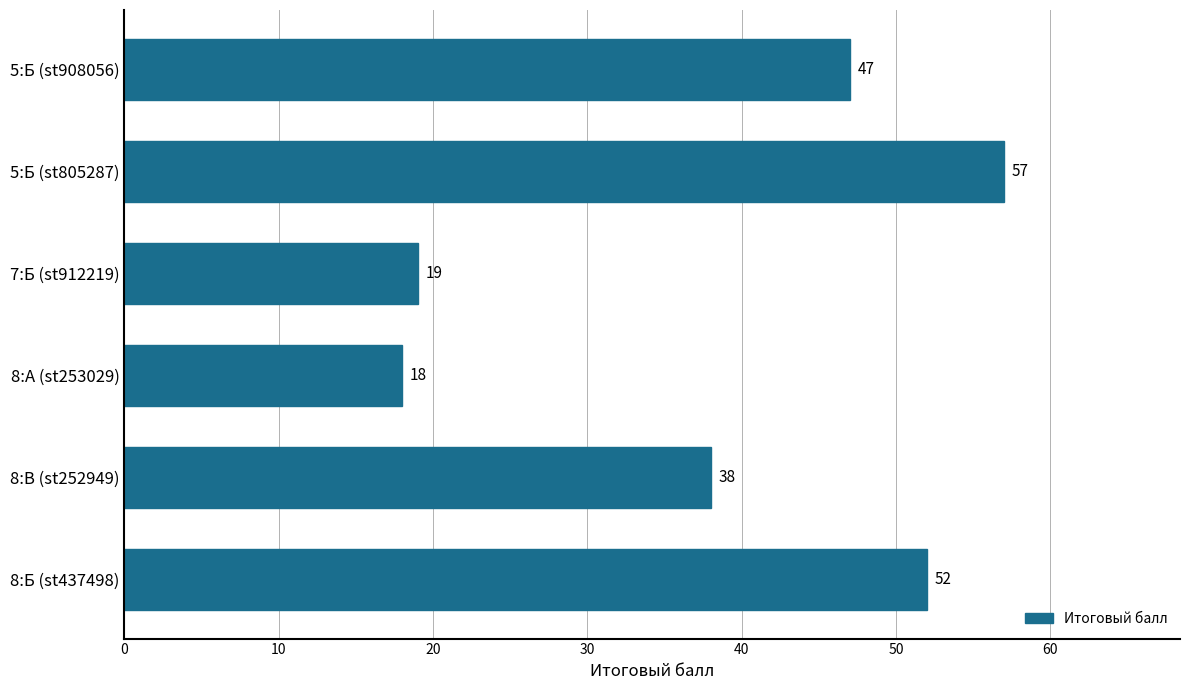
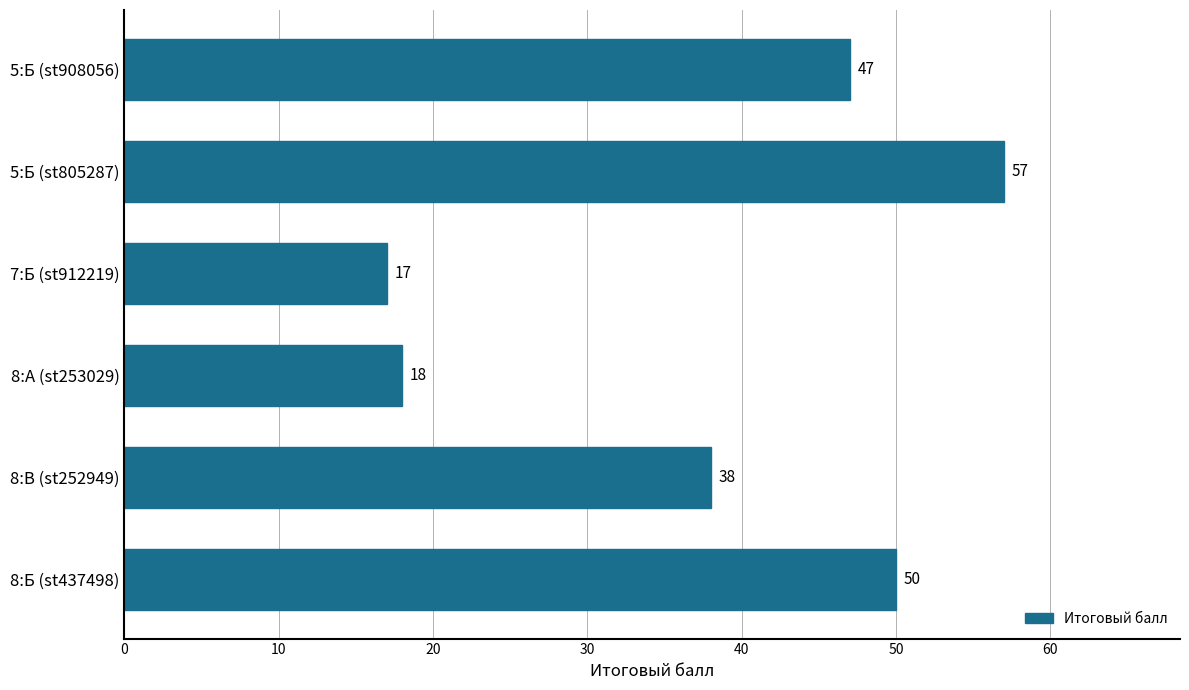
7:Б (st912219): 19 -> 17
8:Б (st437498): 52 -> 50
